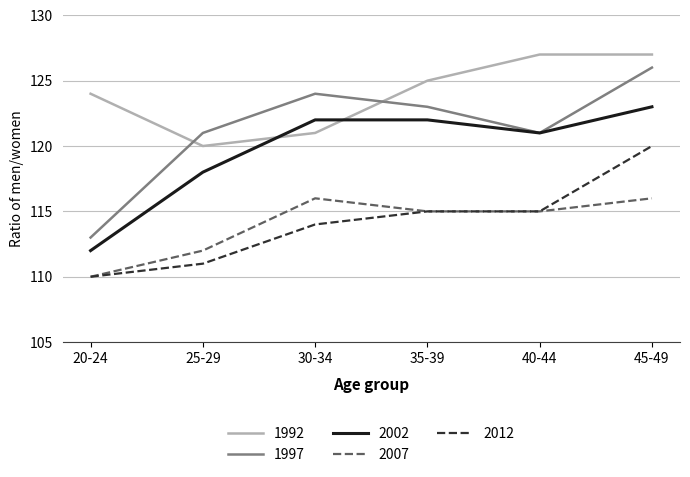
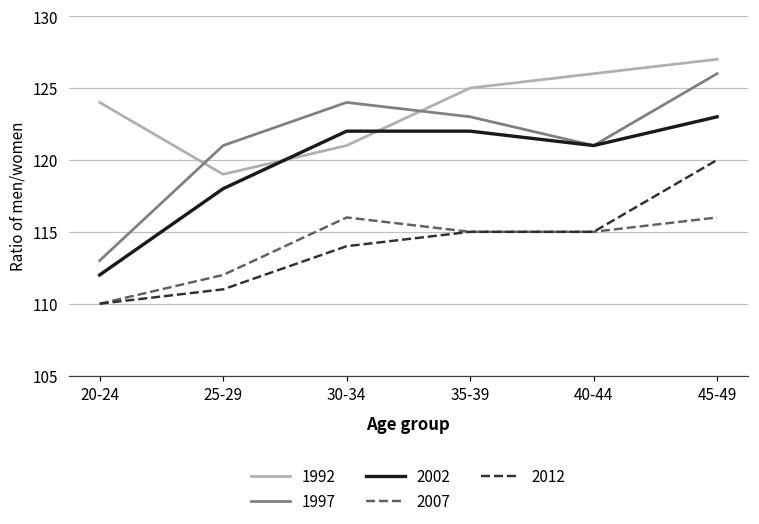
1992, 25-29: 120 -> 119
1992, 40-44: 127 -> 126
